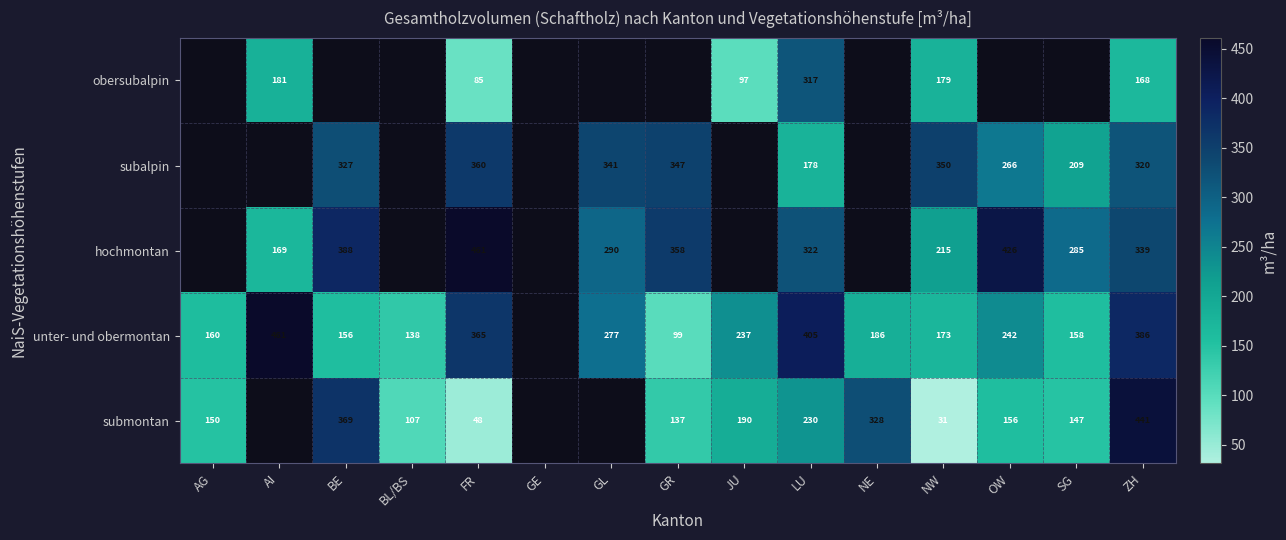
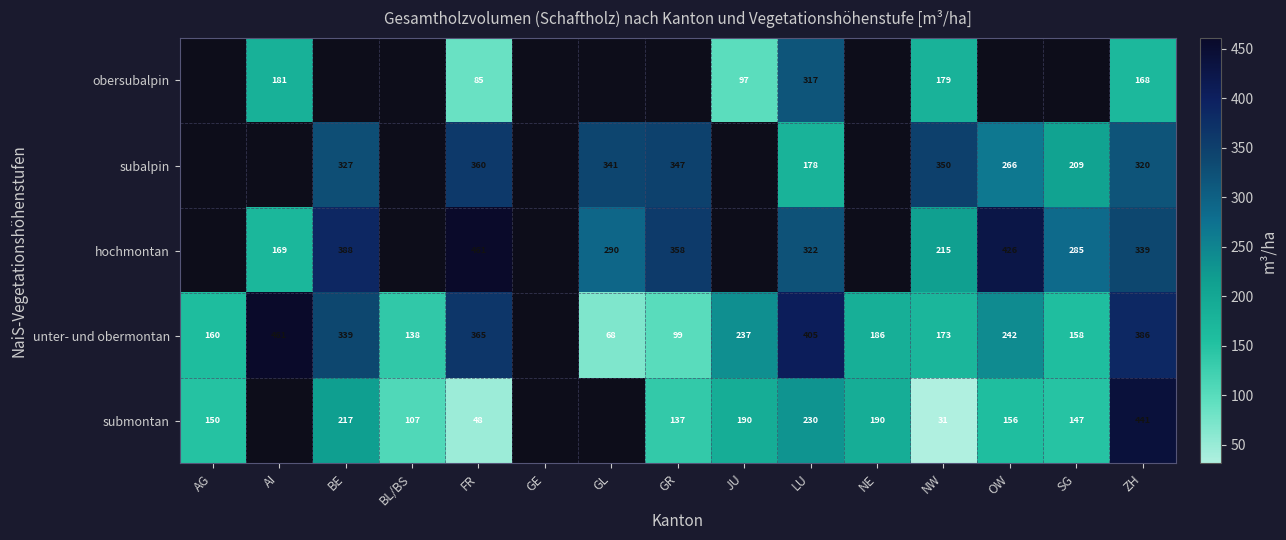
unter- und obermontan, BE: 156 -> 339
unter- und obermontan, GL: 277 -> 68
submontan, BE: 369 -> 217
submontan, NE: 328 -> 190
